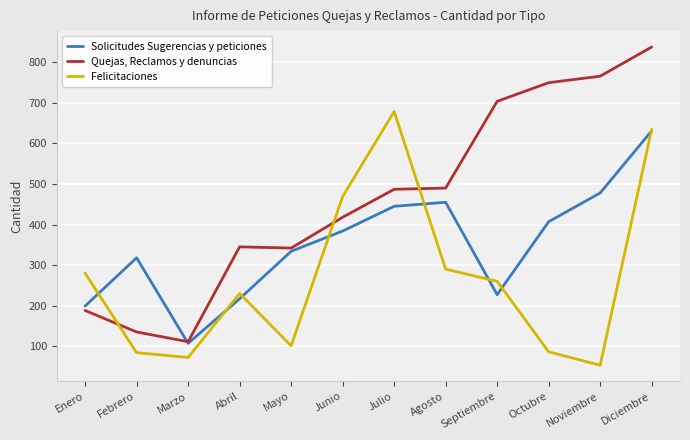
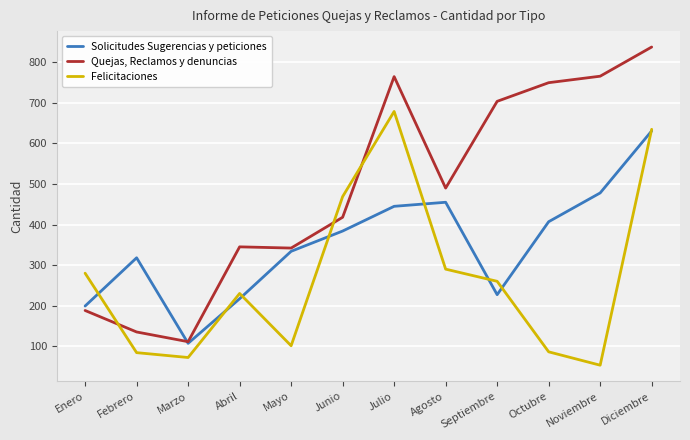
Quejas, Reclamos y denuncias, Julio: 490 -> 770
